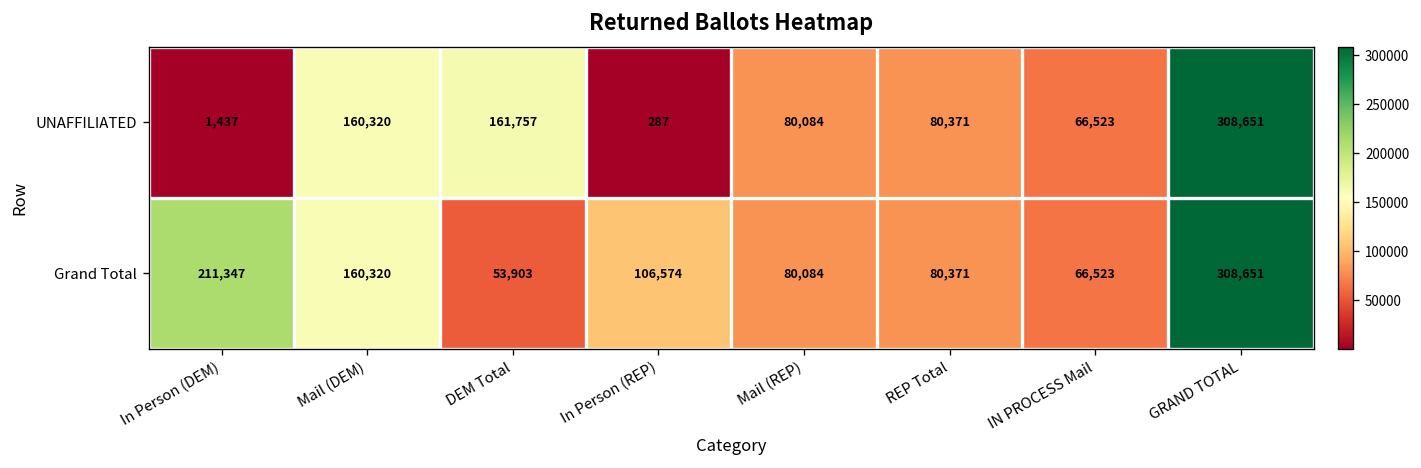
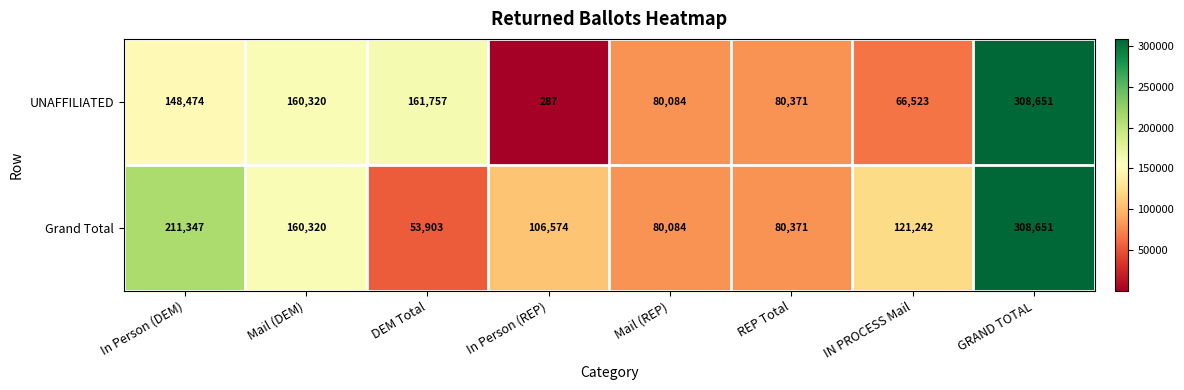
UNAFFILIATED, In Person (DEM): 1,437 -> 148,474
Grand Total, IN PROCESS Mail: 66,523 -> 121,242
